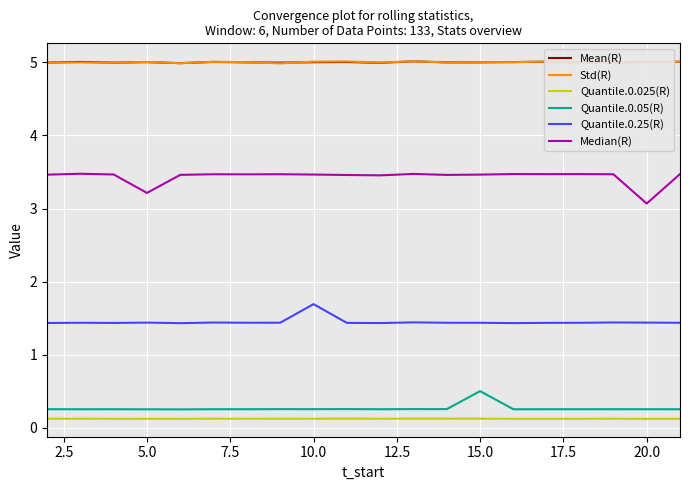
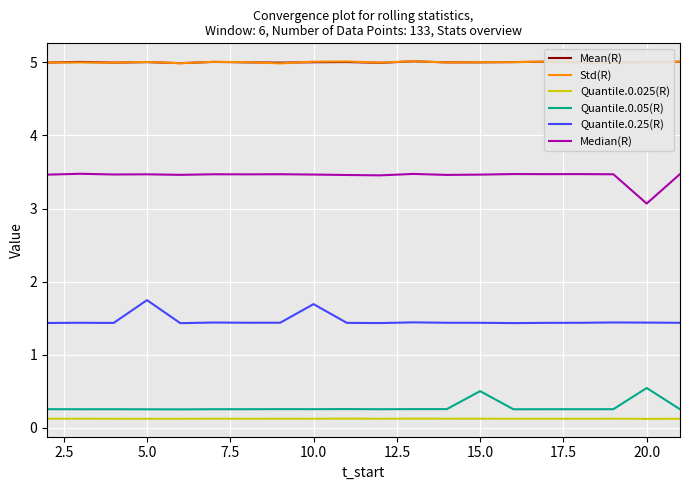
Quantile.0.25(R), 5.0: 1.4 -> 1.7
Median(R), 5.0: 3.2 -> 3.5
Quantile.0.05(R), 20.0: 0.3 -> 0.5
